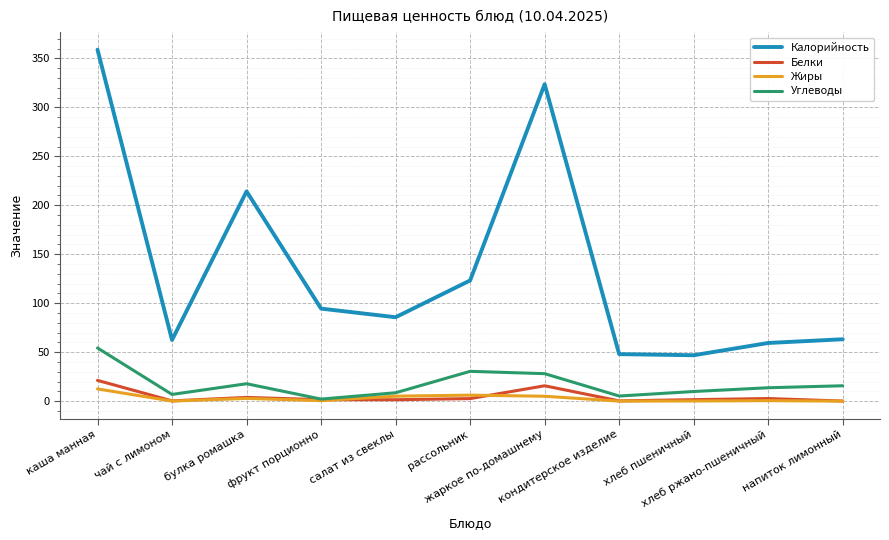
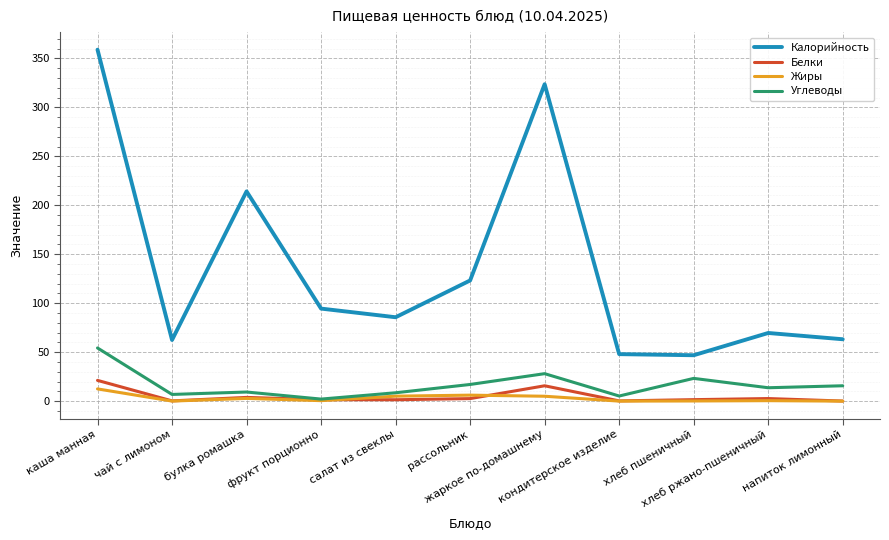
Углеводы, булка ромашка: 20 -> 10
Углеводы, рассольник: 30 -> 20
Углеводы, хлеб пшеничный: 10 -> 20
Калорийность, хлеб ржано-пшеничный: 60 -> 70
